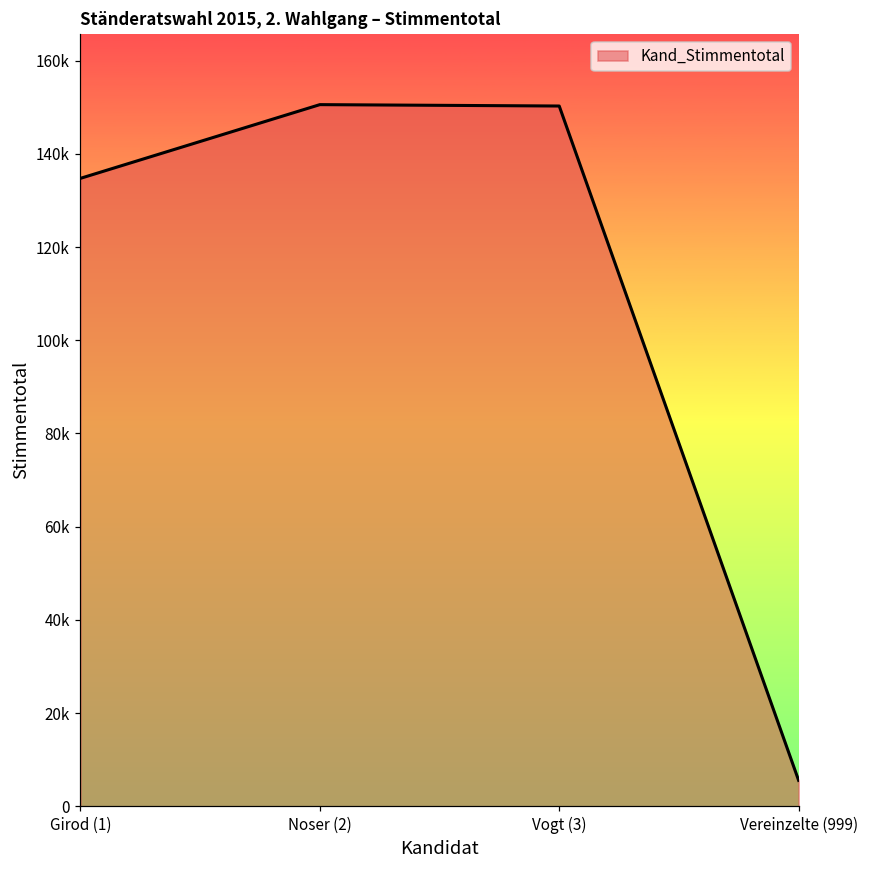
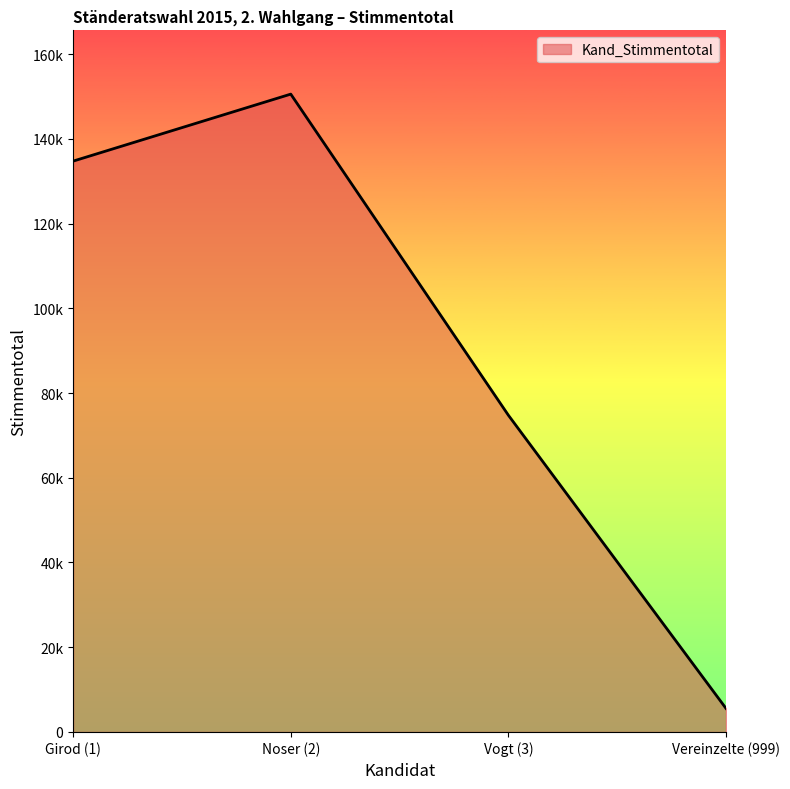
Vogt (3): 150000 -> 75000
